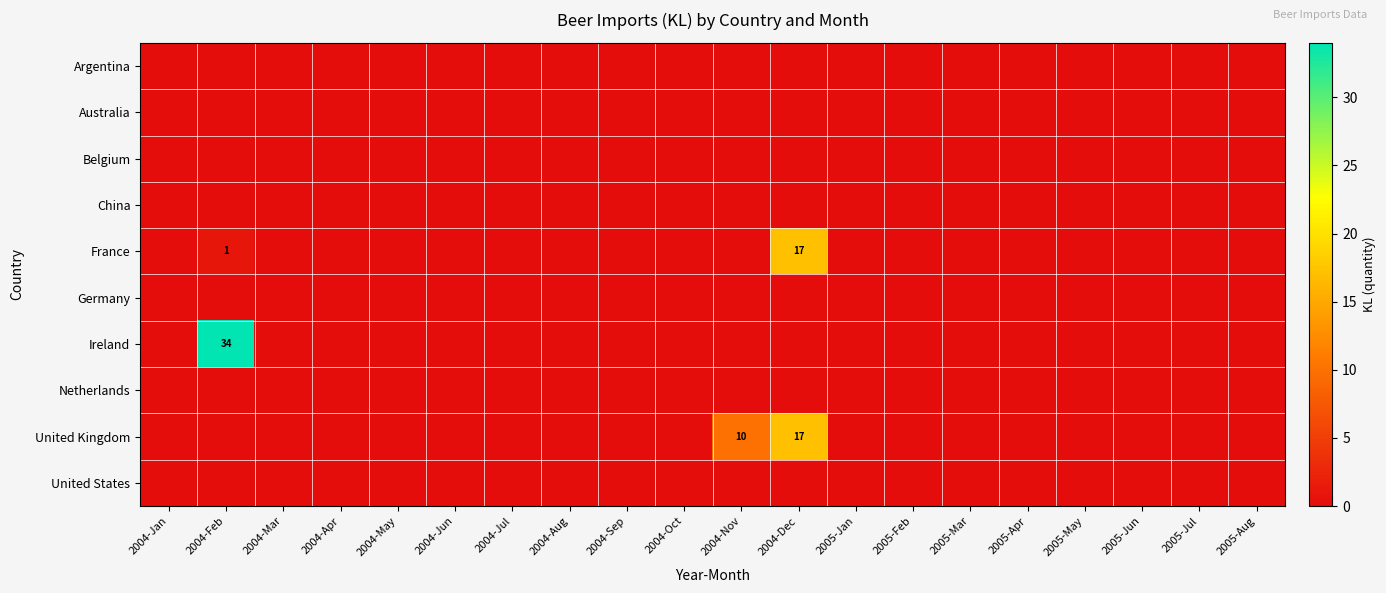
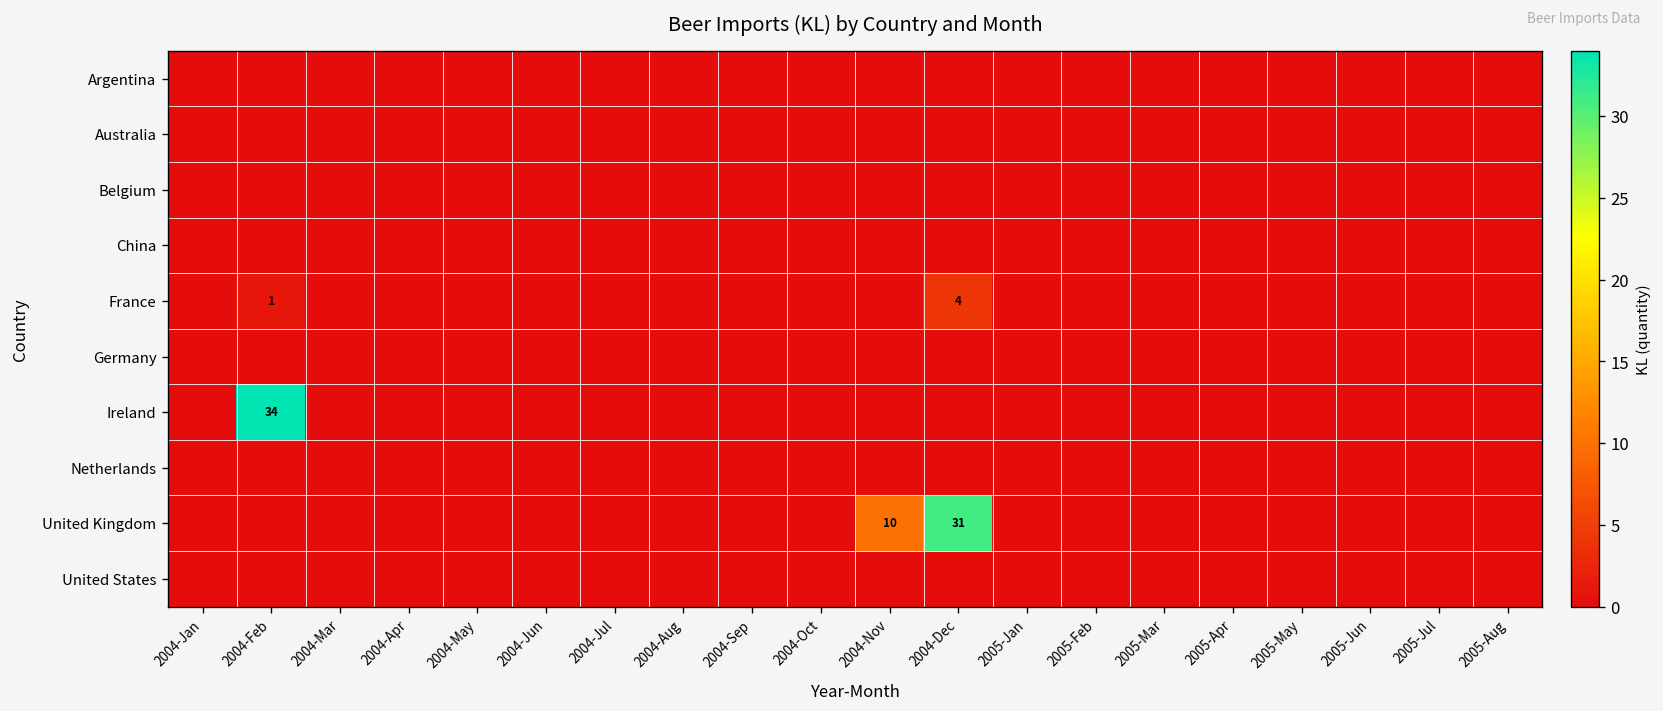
France, 2004-Dec: 17 -> 4
United Kingdom, 2004-Dec: 17 -> 31
